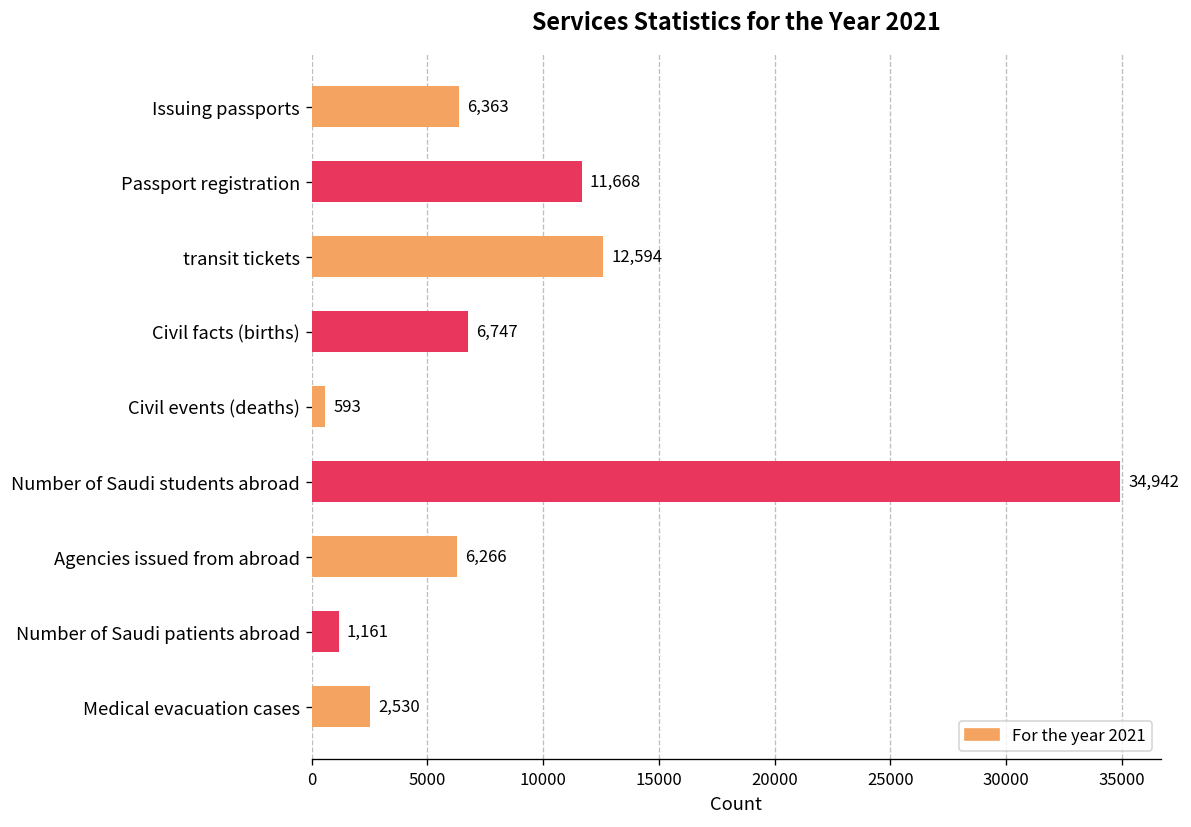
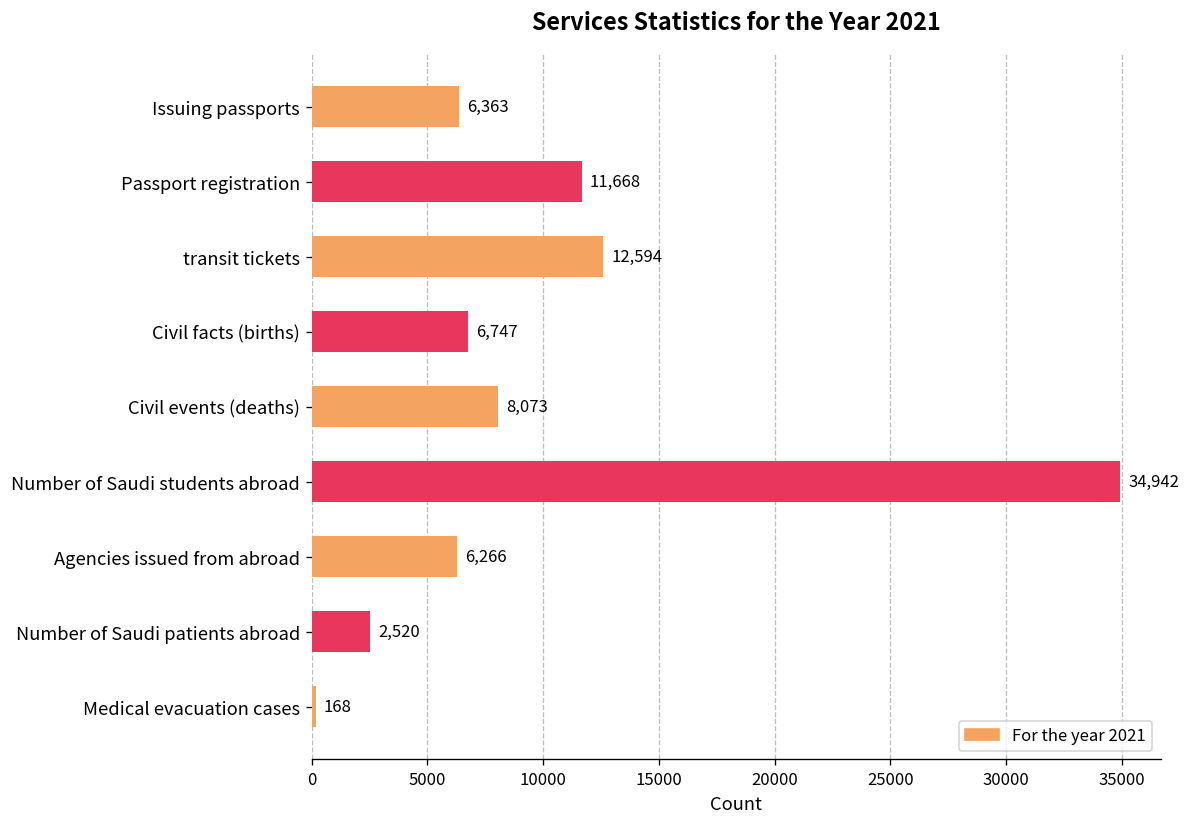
Civil events (deaths): 593 -> 8,073
Number of Saudi patients abroad: 1,161 -> 2,520
Medical evacuation cases: 2,530 -> 168
